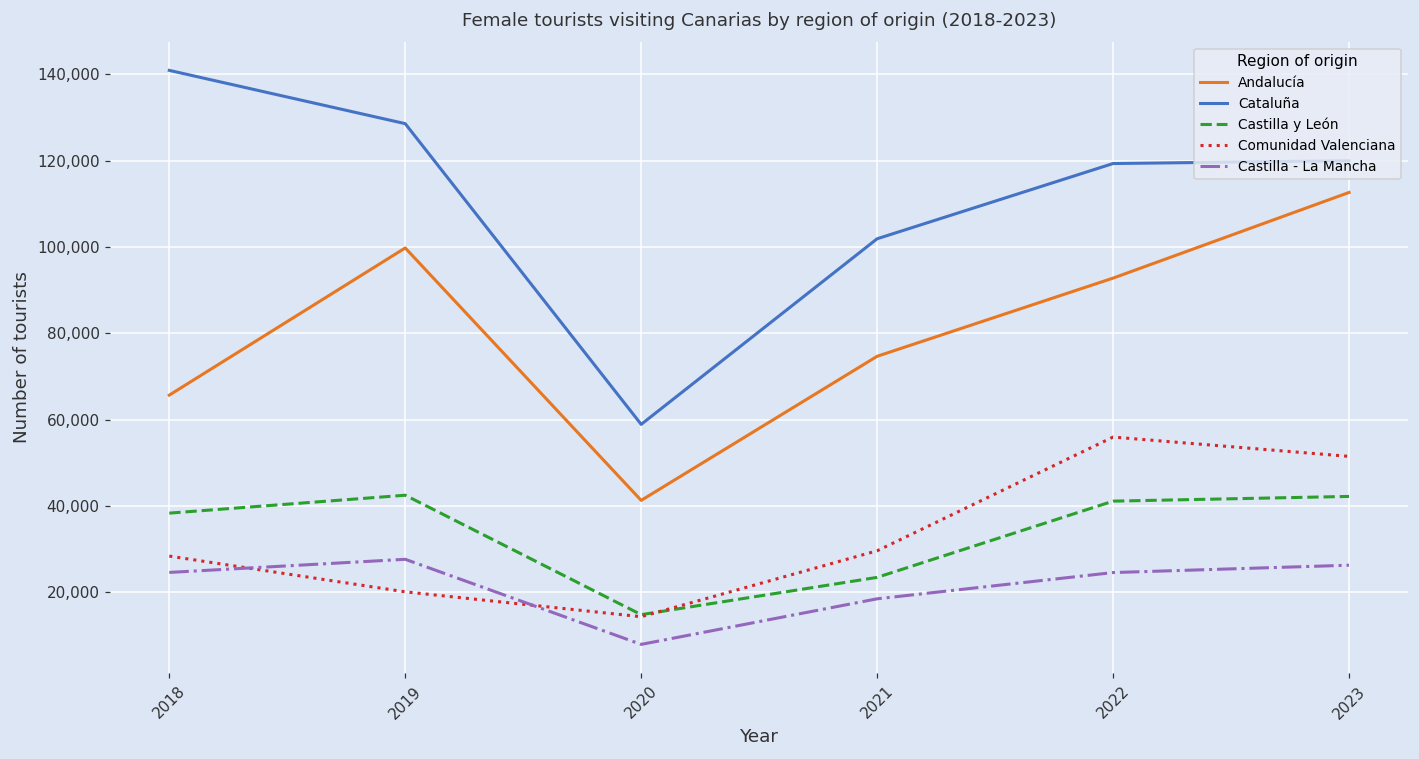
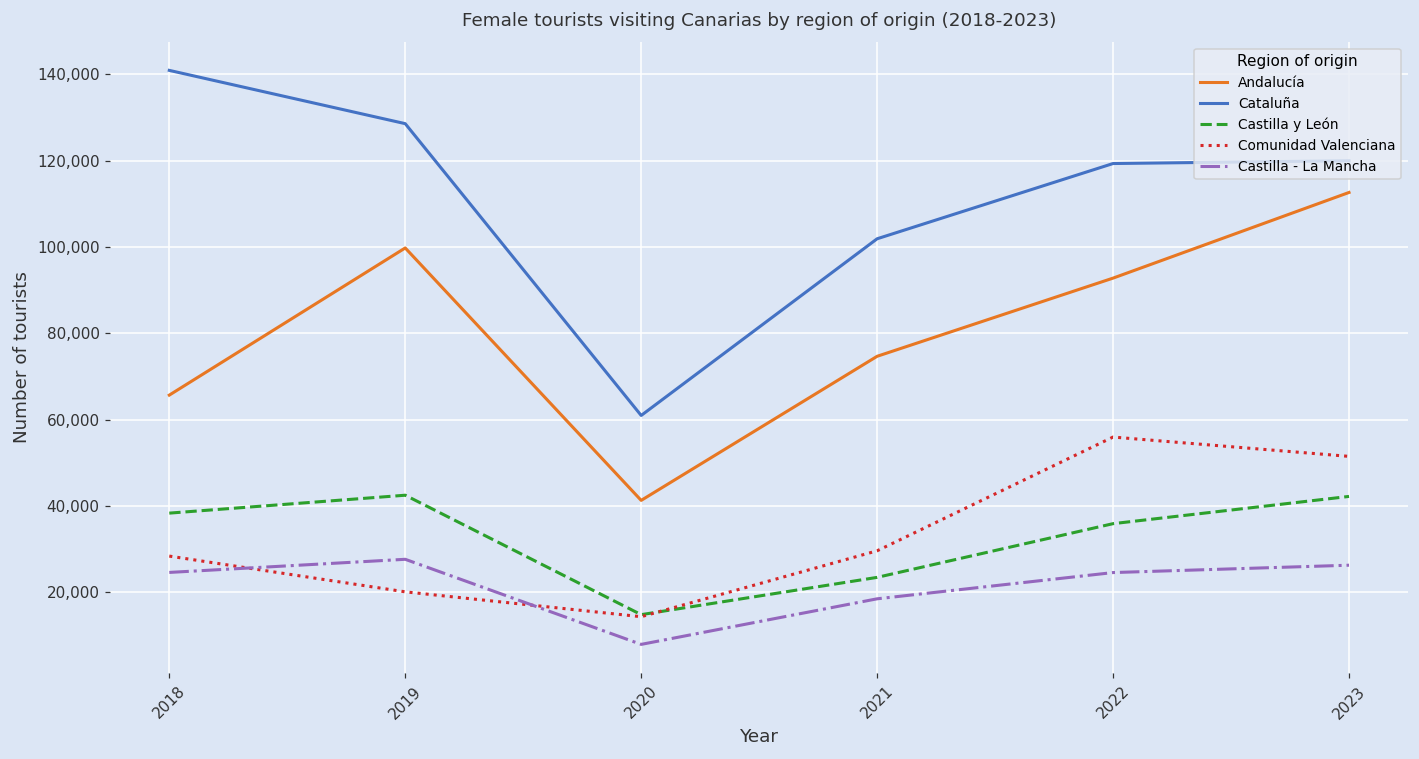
Cataluña, 2020: 59,000 -> 61,000
Castilla y León, 2022: 41,000 -> 36,000
